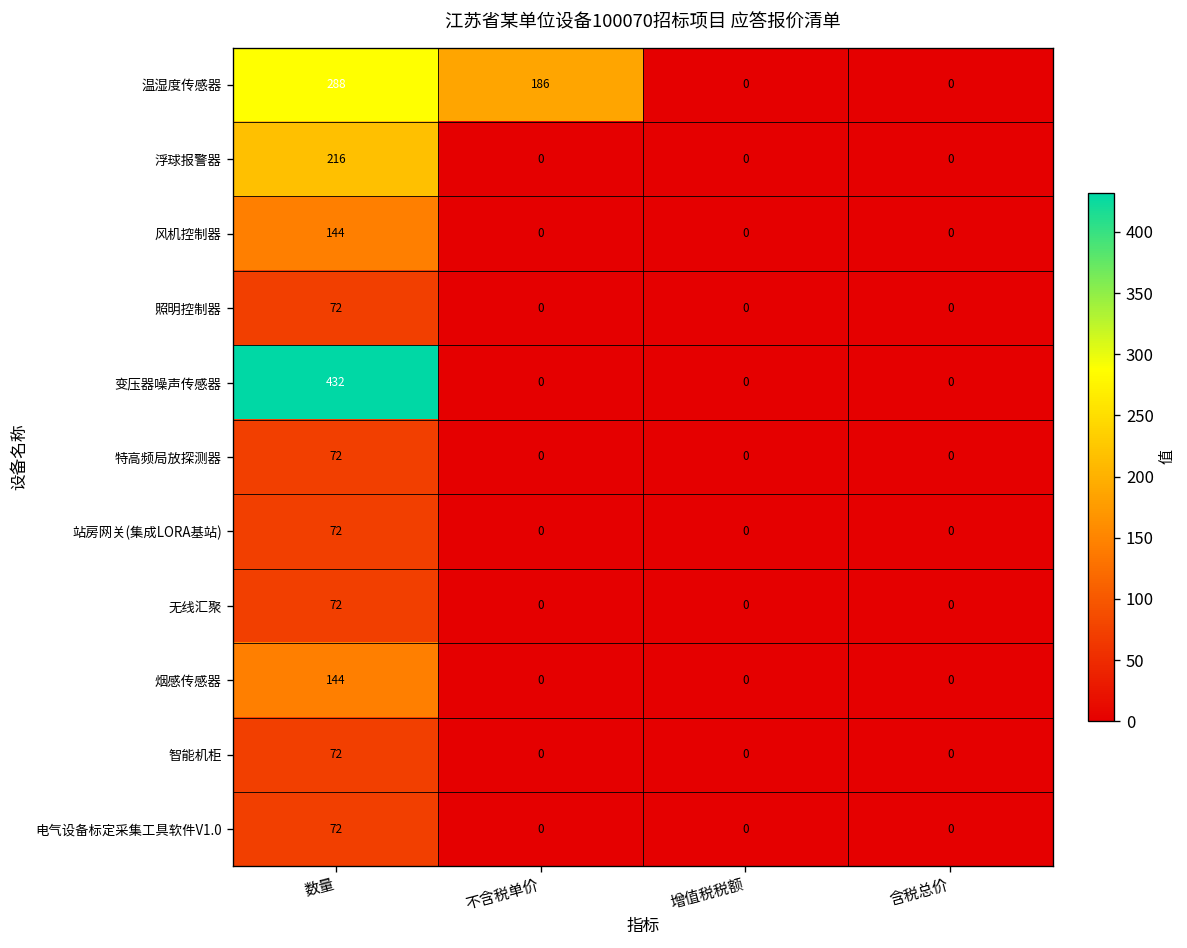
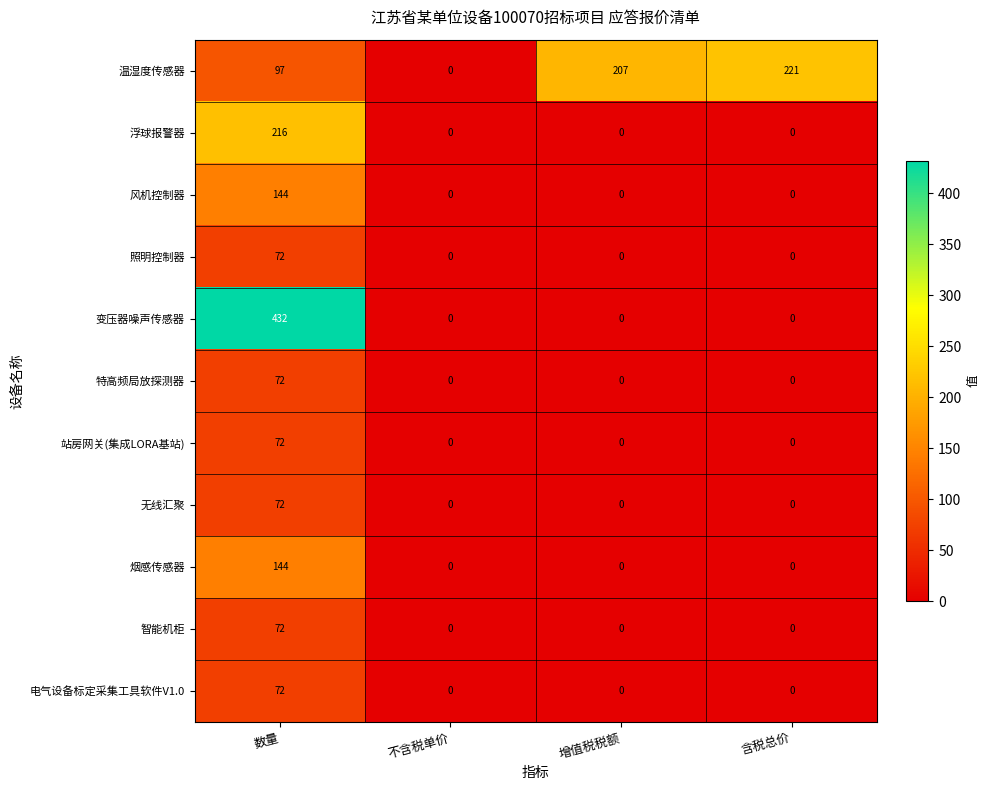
温湿度传感器, 数量: 288 -> 97
温湿度传感器, 不含税单价: 186 -> 0
温湿度传感器, 增值税税额: 0 -> 207
温湿度传感器, 含税总价: 0 -> 221
